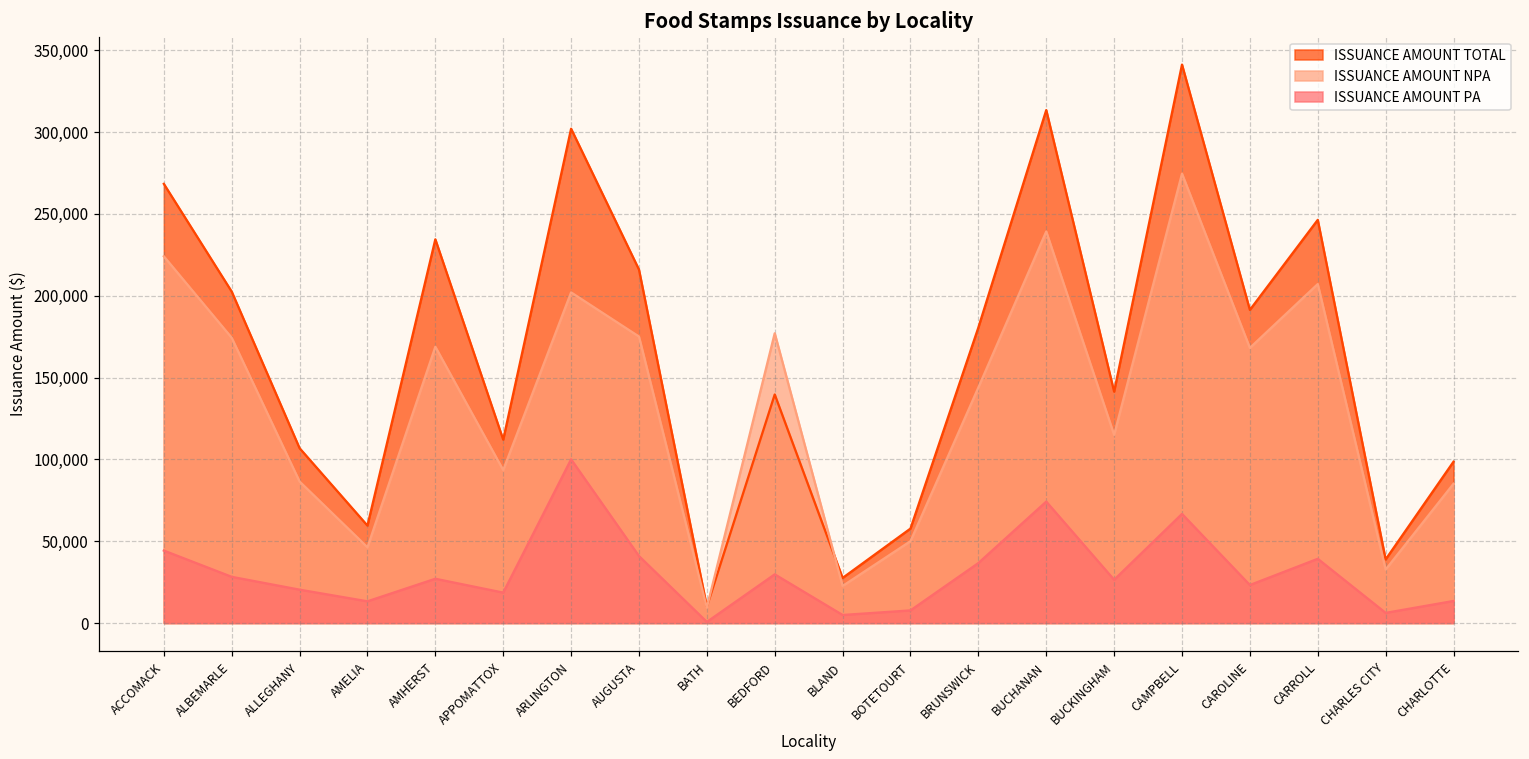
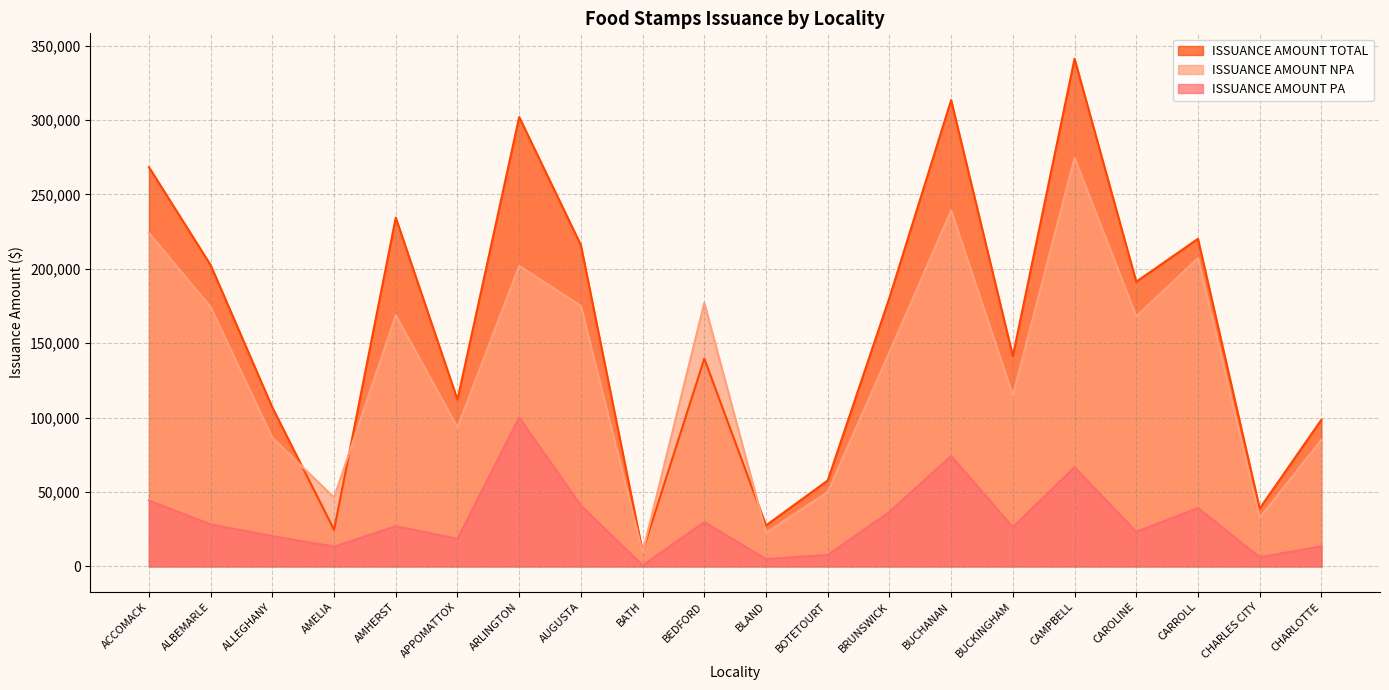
ISSUANCE AMOUNT TOTAL, AMELIA: 60,000 -> 25,000
ISSUANCE AMOUNT TOTAL, CARROLL: 246,000 -> 220,000
